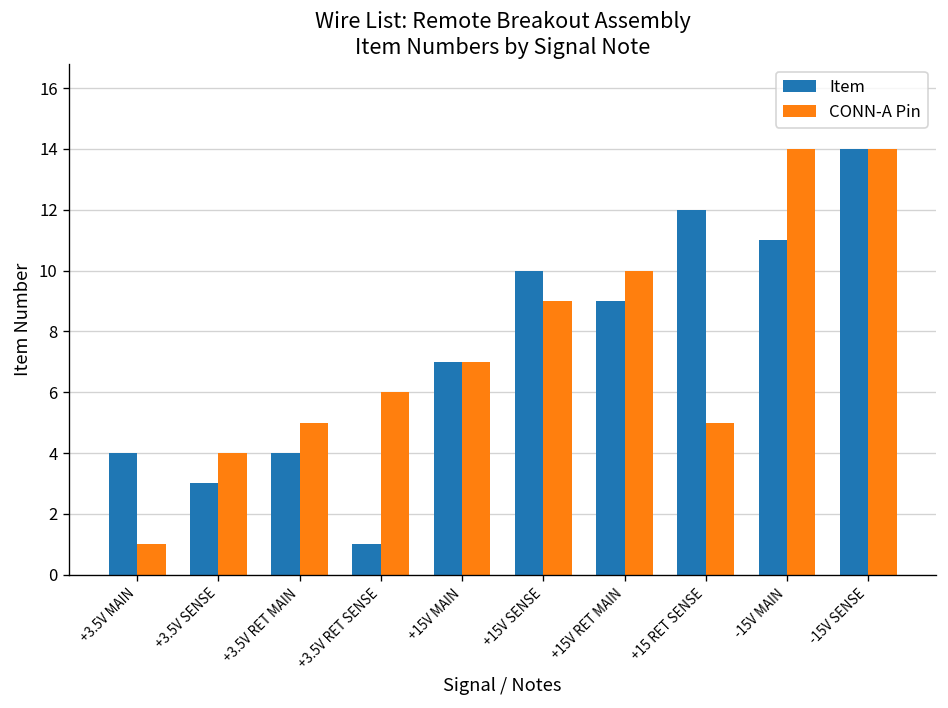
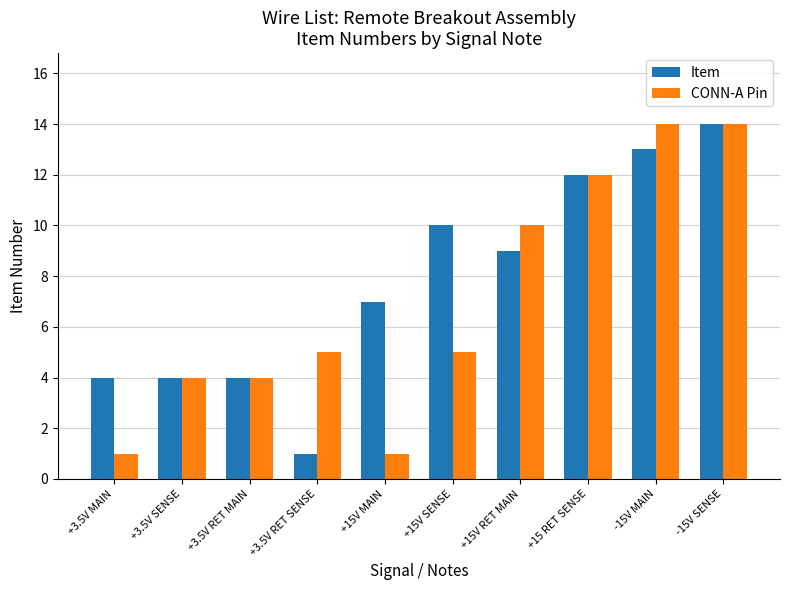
Item, +3.5V SENSE: 3 -> 4
CONN-A Pin, +3.5V RET MAIN: 5 -> 4
CONN-A Pin, +3.5V RET SENSE: 6 -> 5
CONN-A Pin, +15V MAIN: 7 -> 1
CONN-A Pin, +15V SENSE: 9 -> 5
CONN-A Pin, +15 RET SENSE: 5 -> 12
Item, -15V MAIN: 11 -> 13
